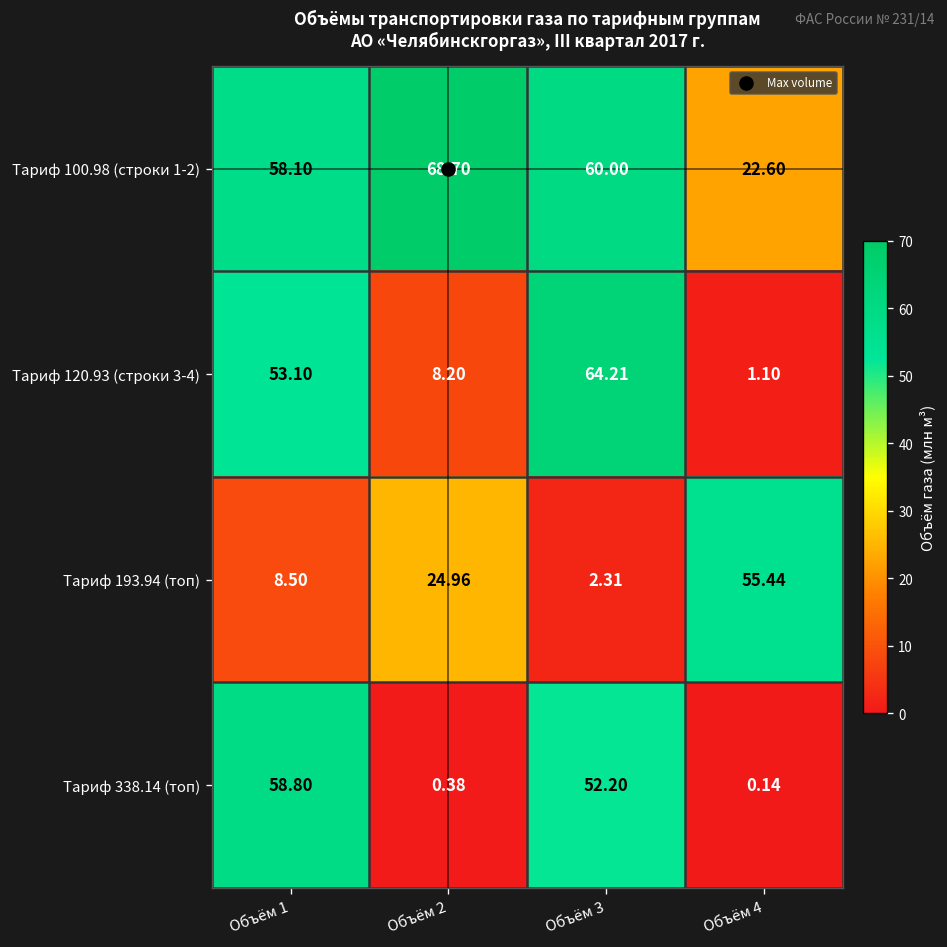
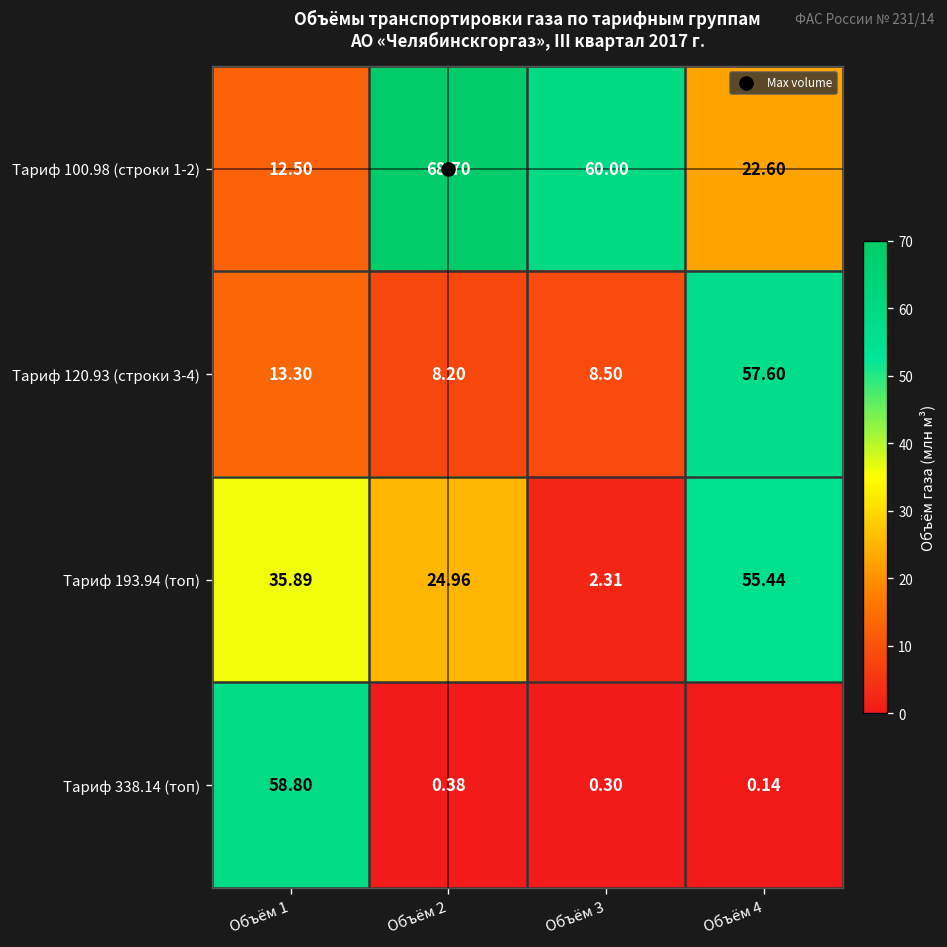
Тариф 100.98 (строки 1-2), Объём 1: 58.10 -> 12.50
Тариф 120.93 (строки 3-4), Объём 1: 53.10 -> 13.30
Тариф 120.93 (строки 3-4), Объём 3: 64.21 -> 8.50
Тариф 120.93 (строки 3-4), Объём 4: 1.10 -> 57.60
Тариф 193.94 (топ), Объём 1: 8.50 -> 35.89
Тариф 338.14 (топ), Объём 3: 52.20 -> 0.30
